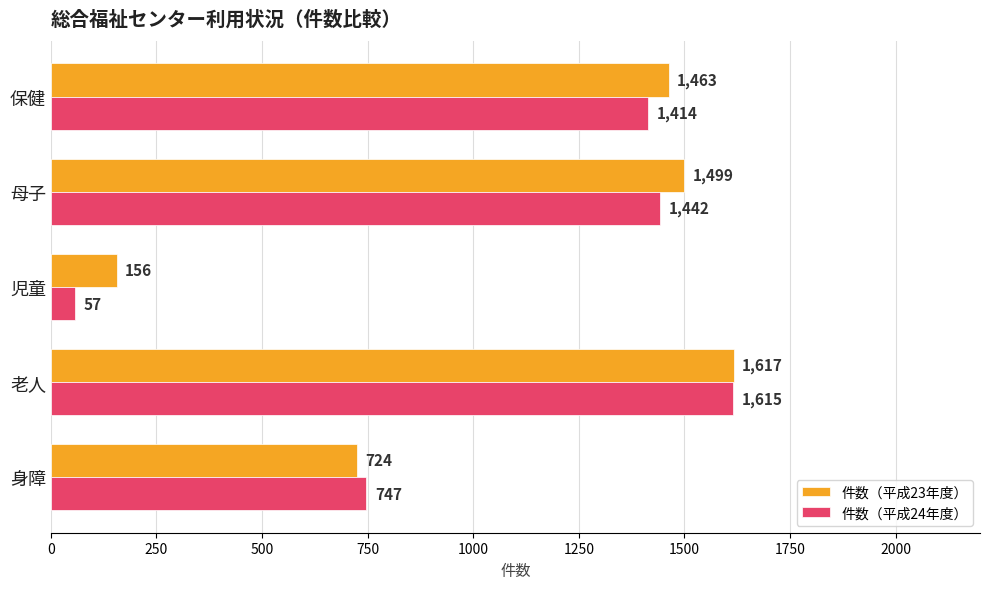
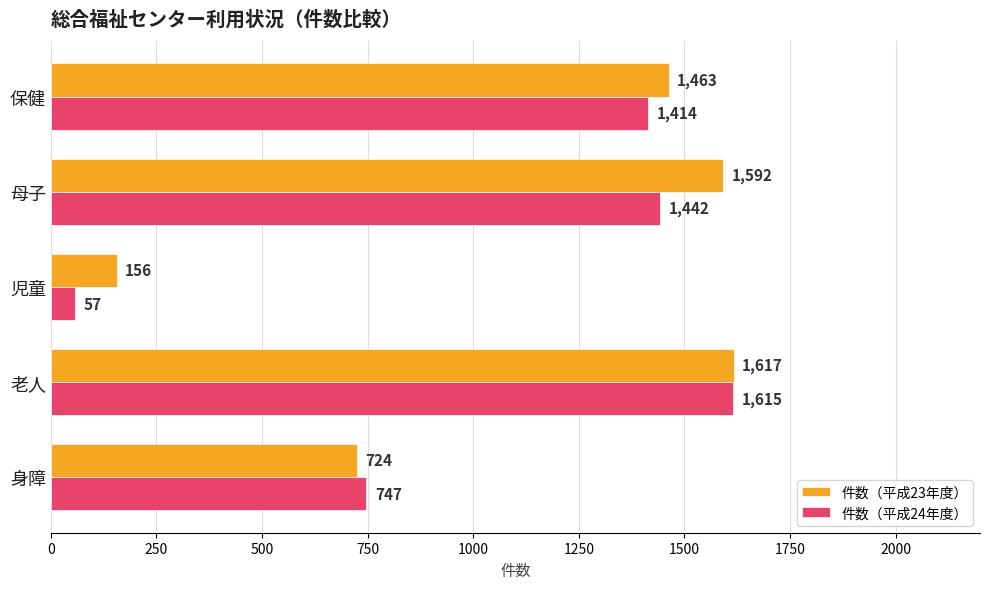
件数（平成23年度）, 母子: 1,499 -> 1,592
